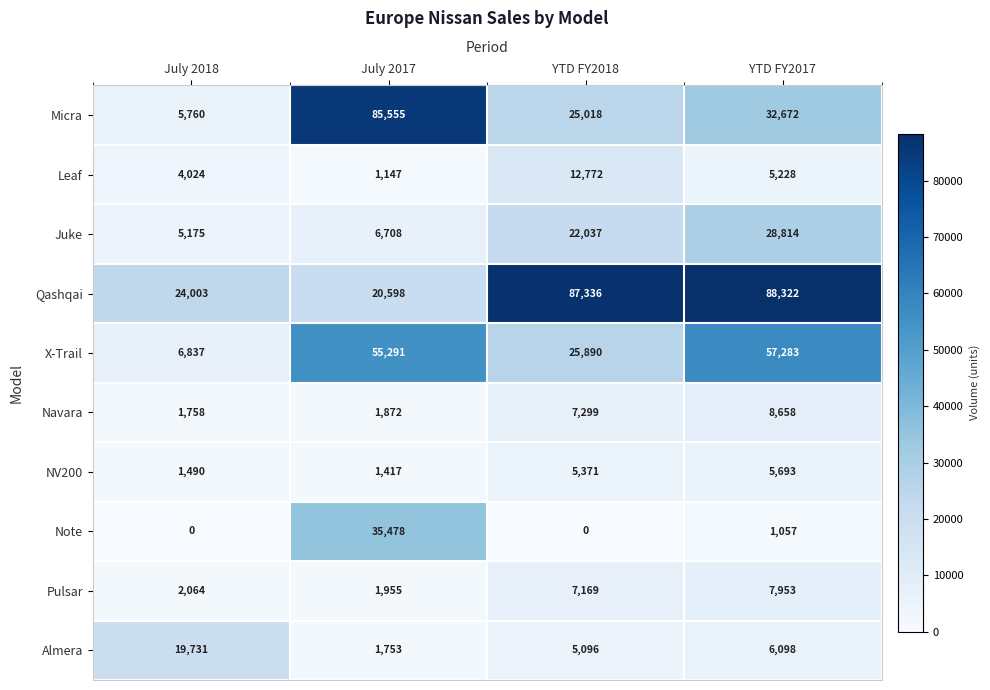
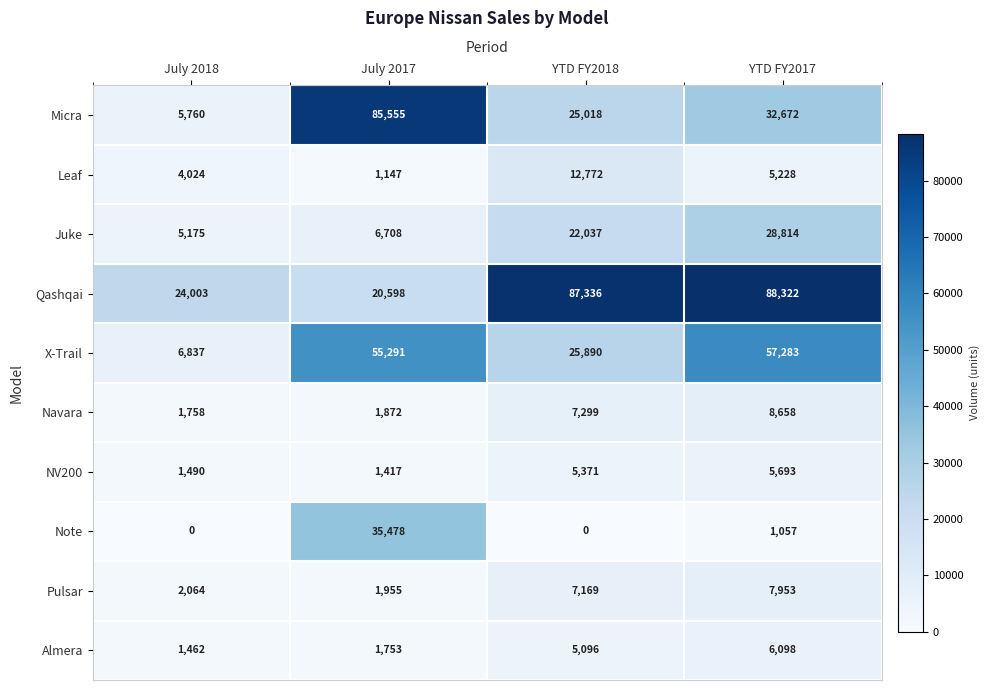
Almera, July 2018: 19,731 -> 1,462
